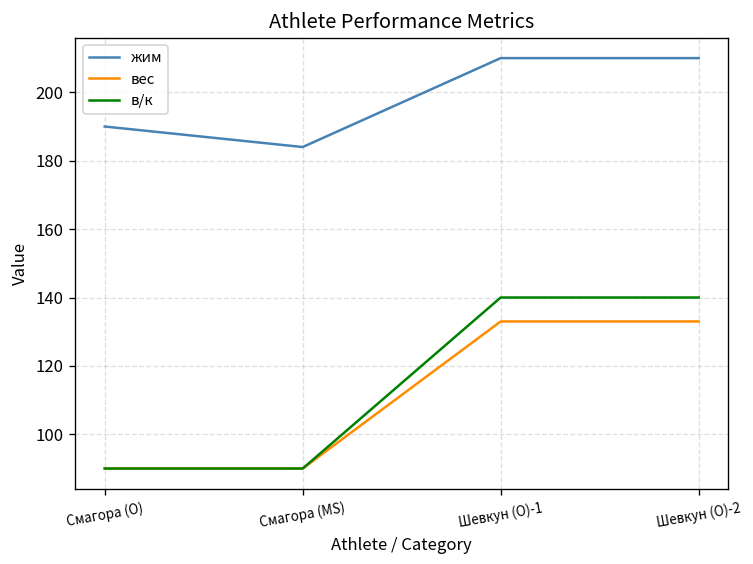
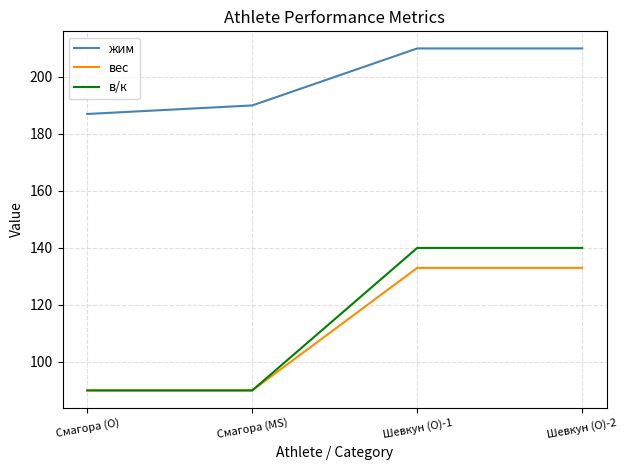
жим, Смагора (O): 190 -> 187
жим, Смагора (MS): 184 -> 190
